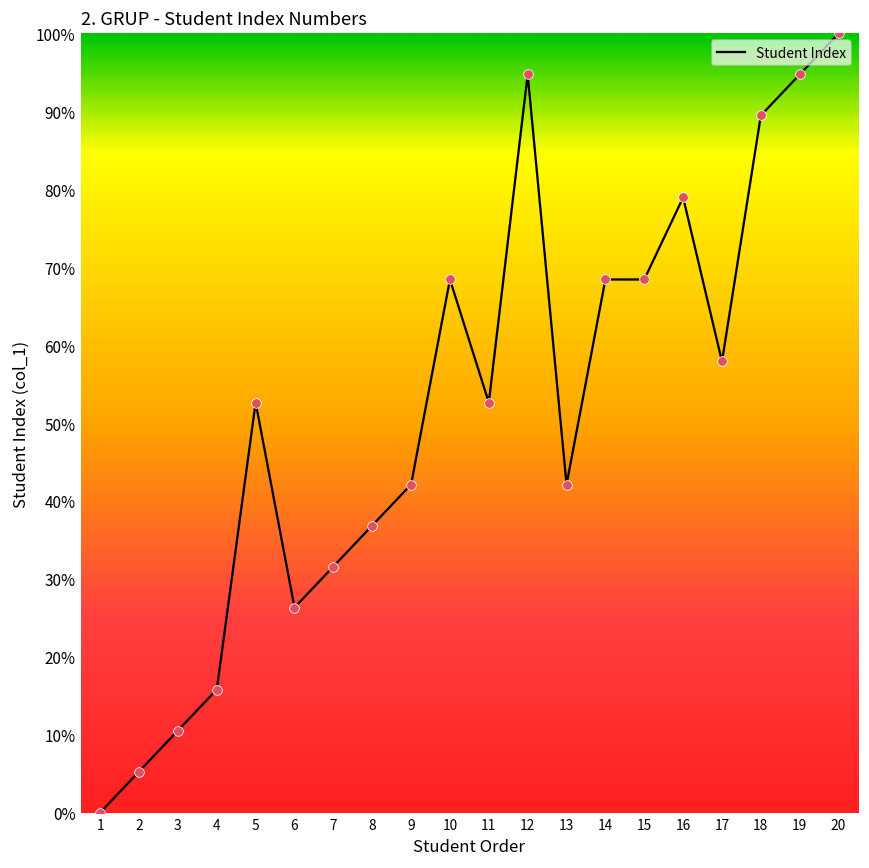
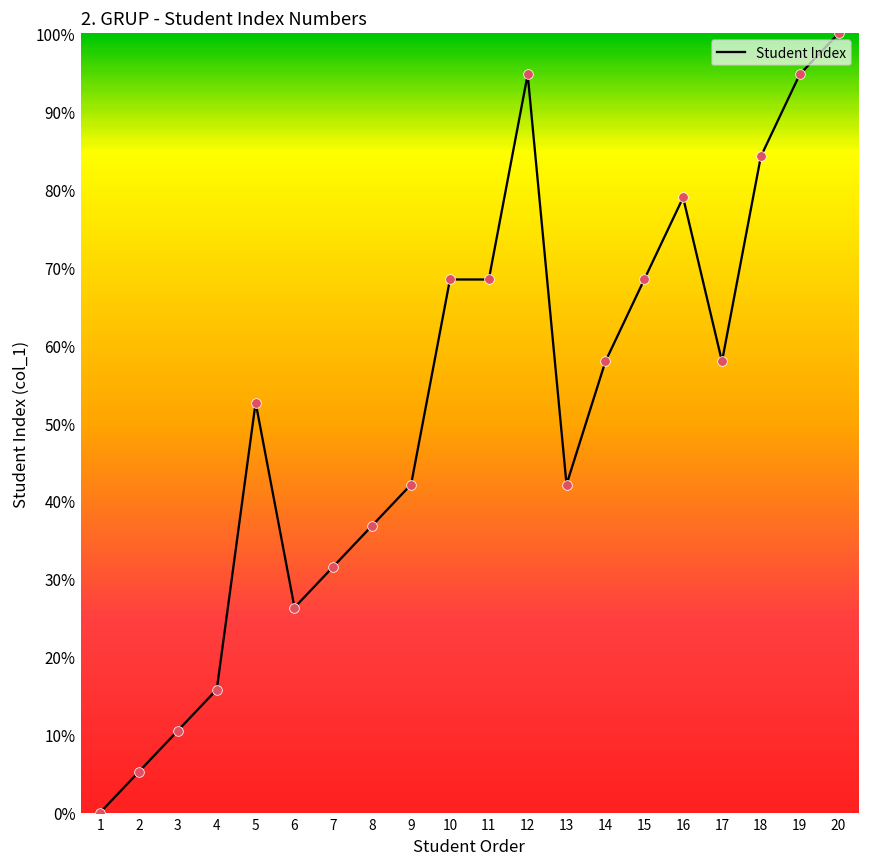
11: 53% -> 68%
14: 68% -> 58%
18: 89% -> 84%
